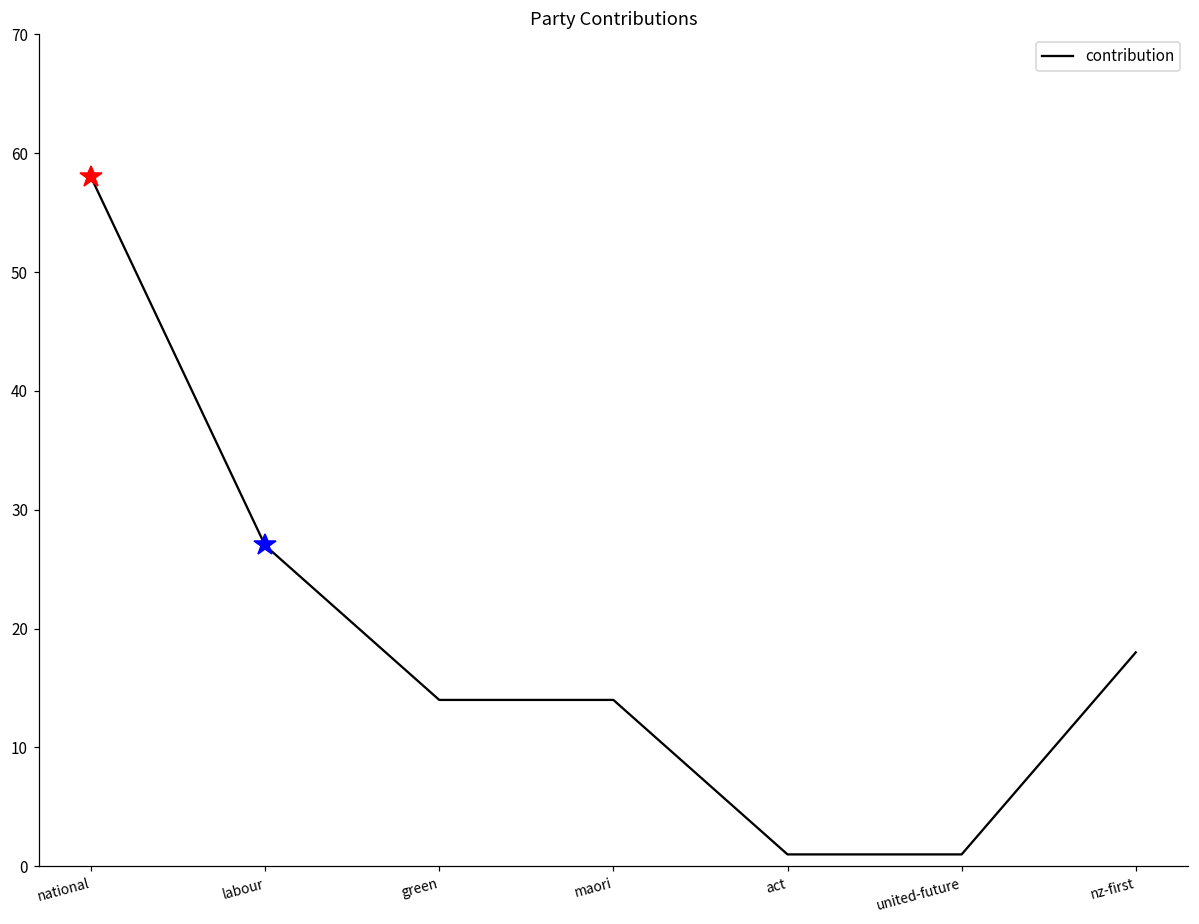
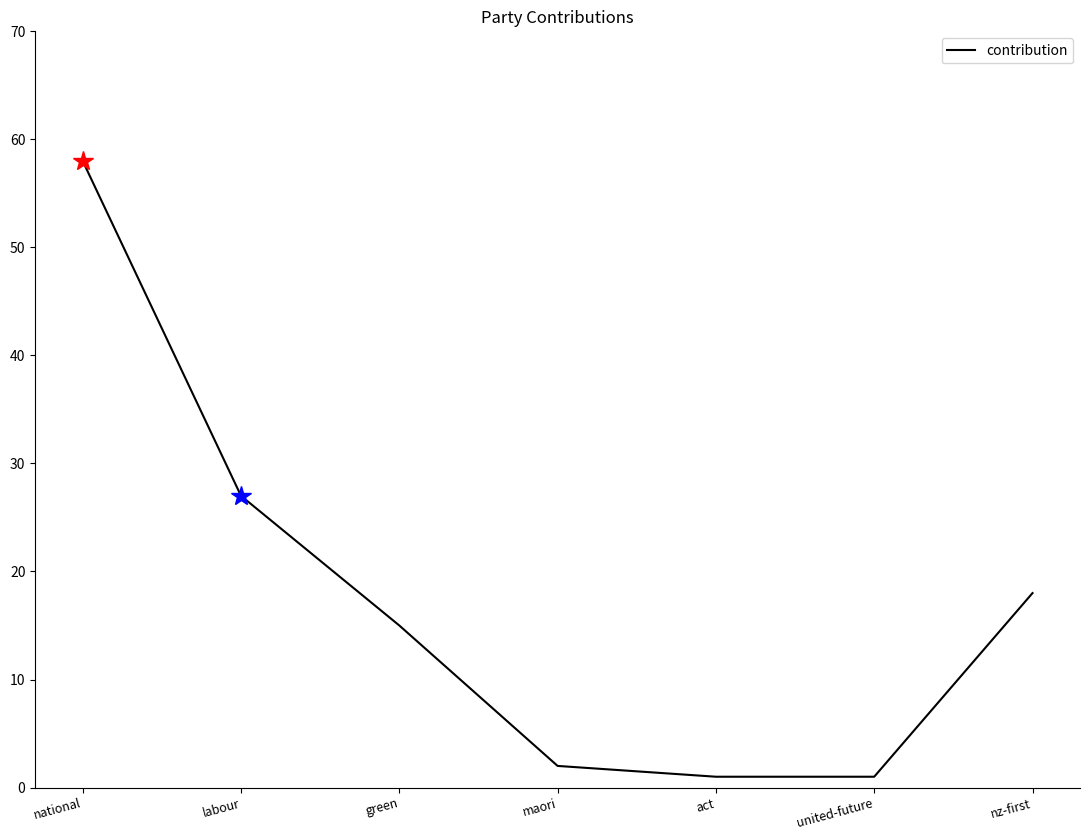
contribution, green: 14 -> 15
contribution, maori: 14 -> 2
